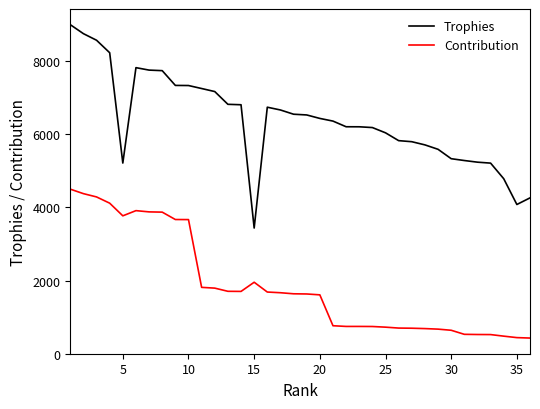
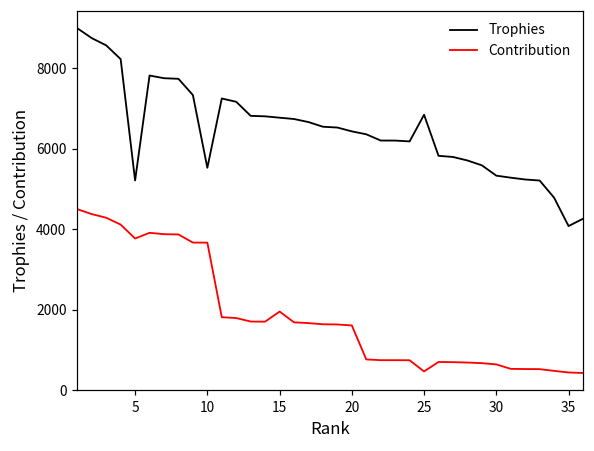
Trophies, 10: 7300 -> 5500
Trophies, 15: 3400 -> 6800
Trophies, 25: 6000 -> 6800
Contribution, 25: 700 -> 500
